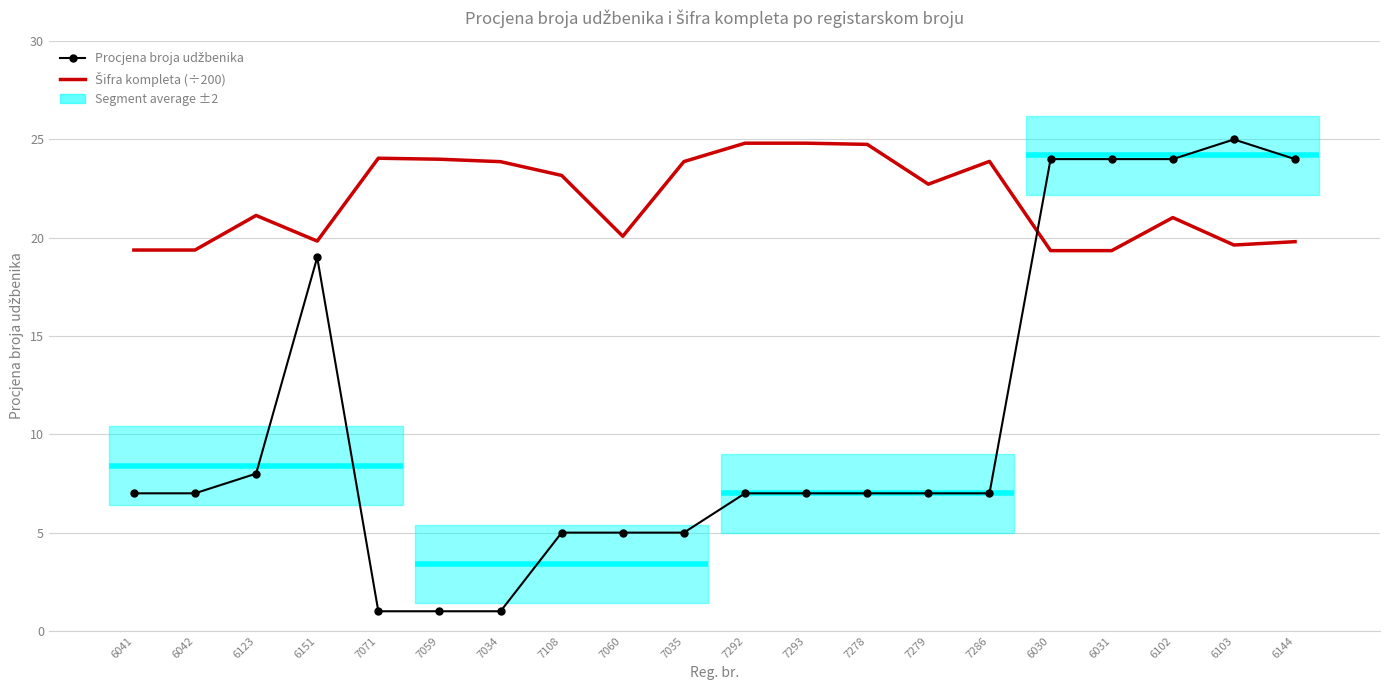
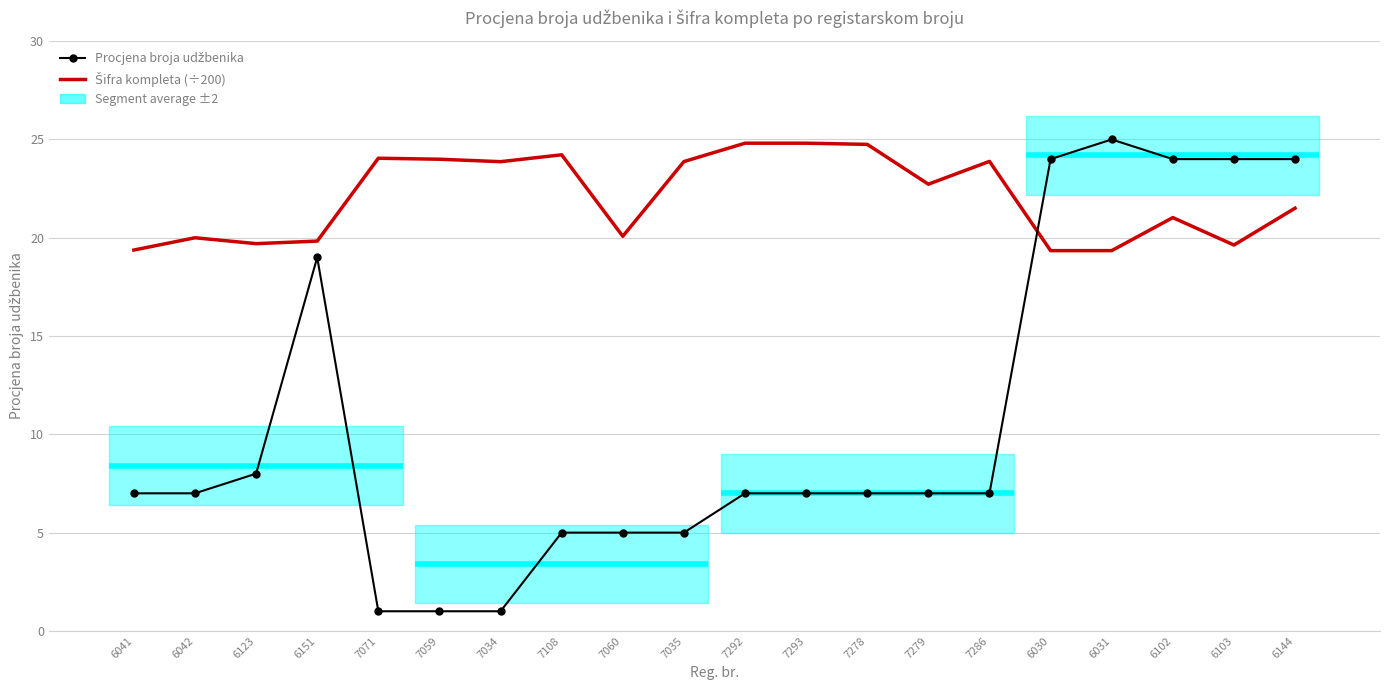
Šifra kompleta (÷200), 6042: 19.4 -> 20.0
Šifra kompleta (÷200), 6123: 21.1 -> 19.7
Šifra kompleta (÷200), 7108: 23.2 -> 24.2
Procjena broja udžbenika, 6031: 24 -> 25
Procjena broja udžbenika, 6103: 25 -> 24
Šifra kompleta (÷200), 6144: 19.8 -> 21.5
